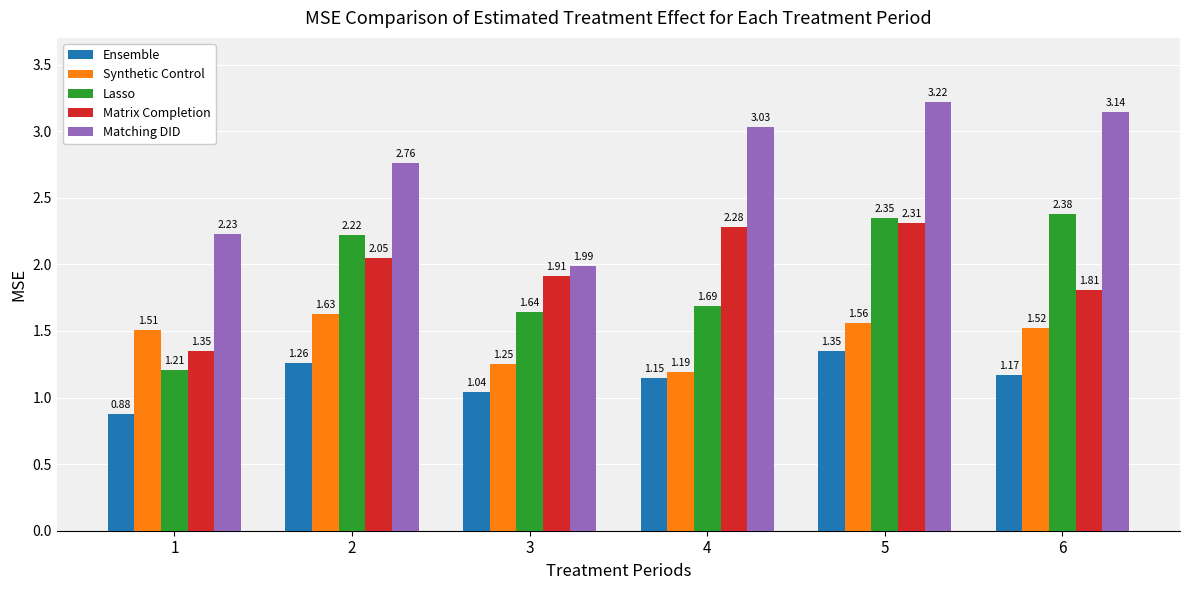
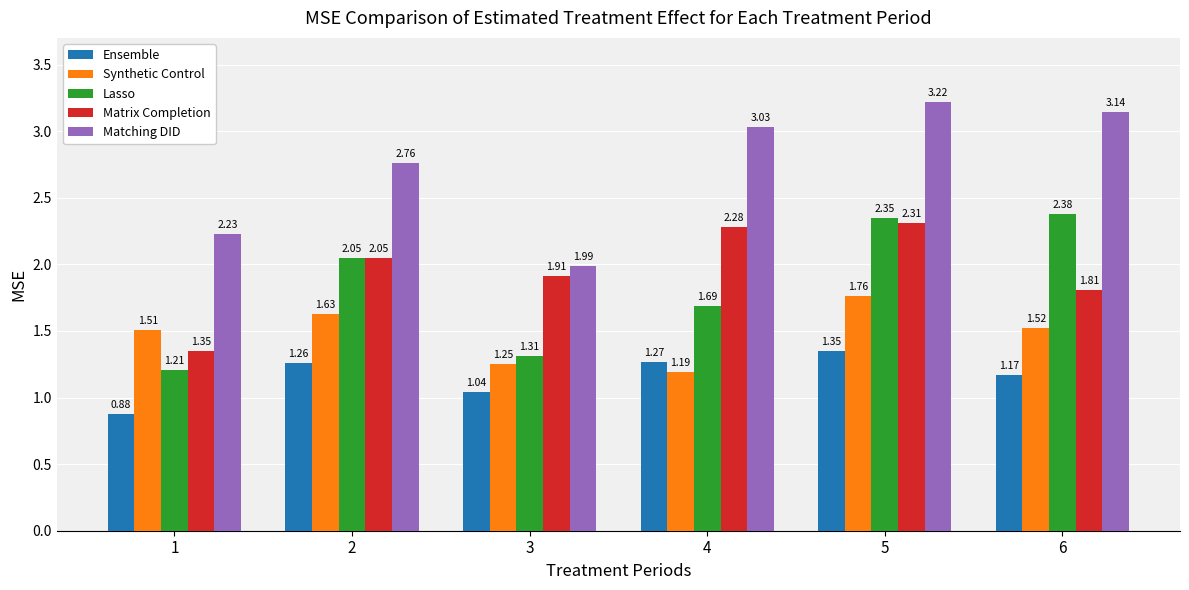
Lasso, 2: 2.22 -> 2.05
Lasso, 3: 1.64 -> 1.31
Ensemble, 4: 1.15 -> 1.27
Synthetic Control, 5: 1.56 -> 1.76
